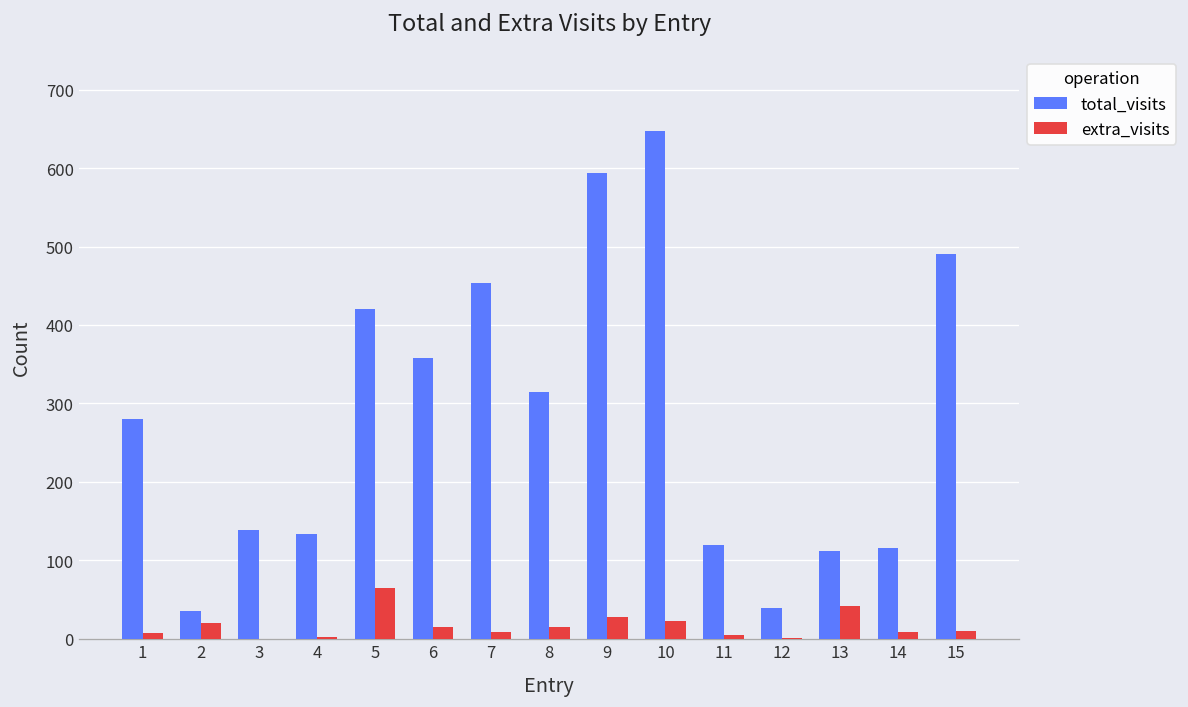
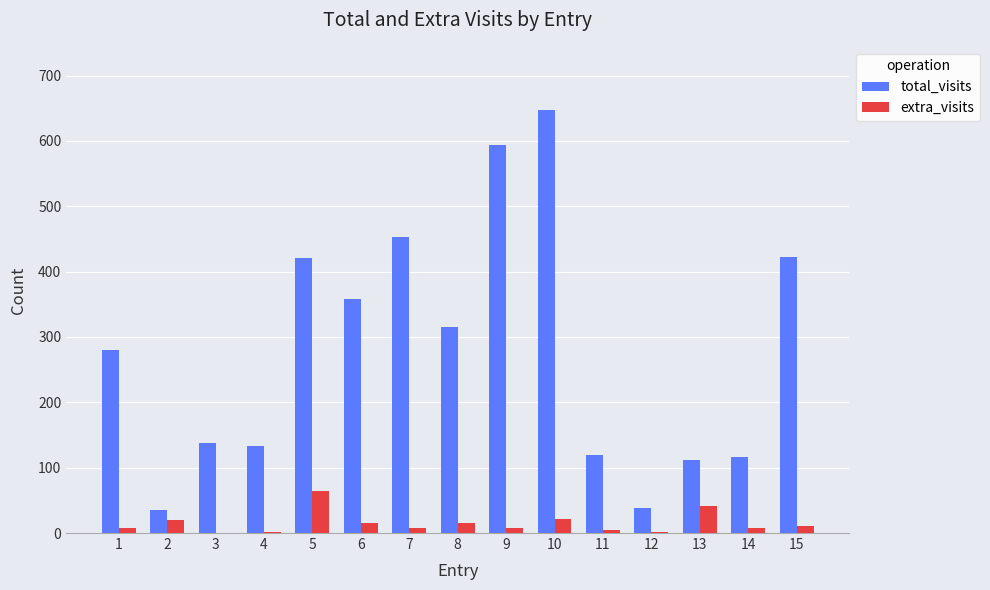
extra_visits, 9: 30 -> 10
total_visits, 15: 490 -> 420
